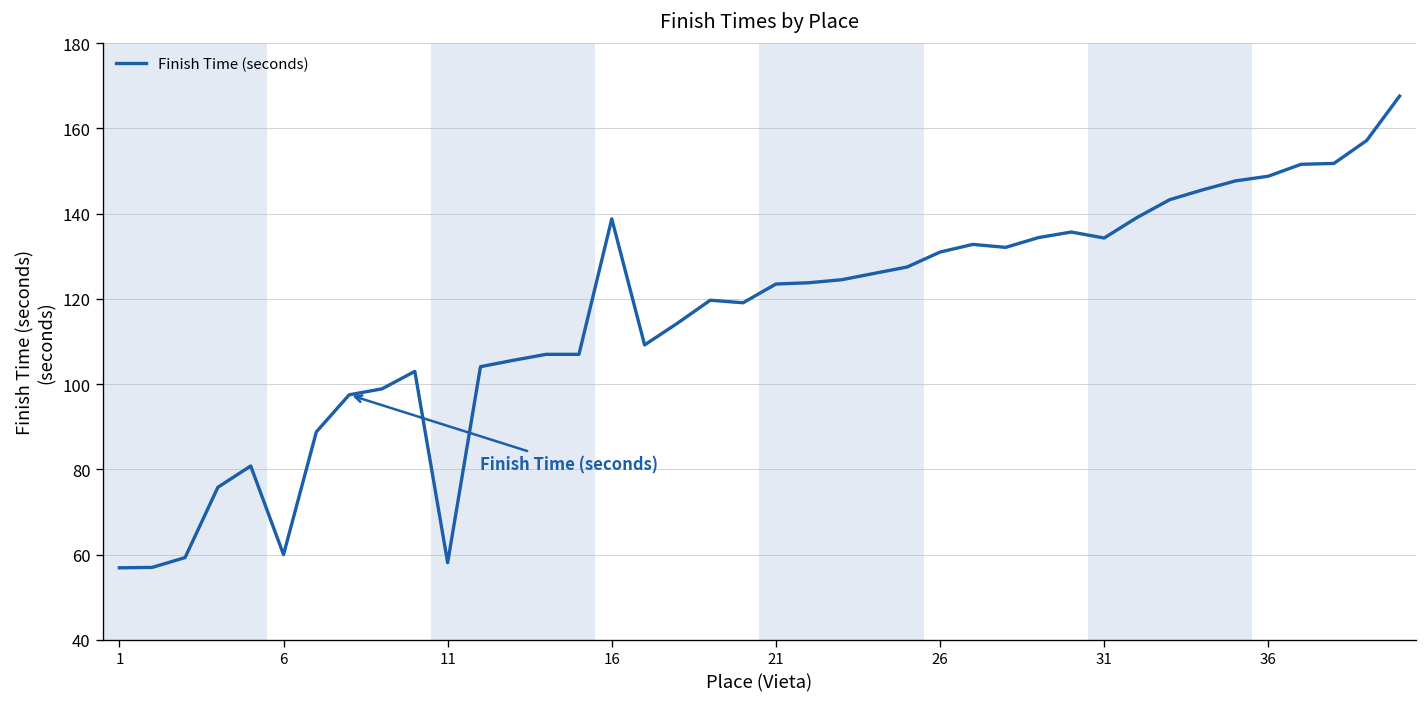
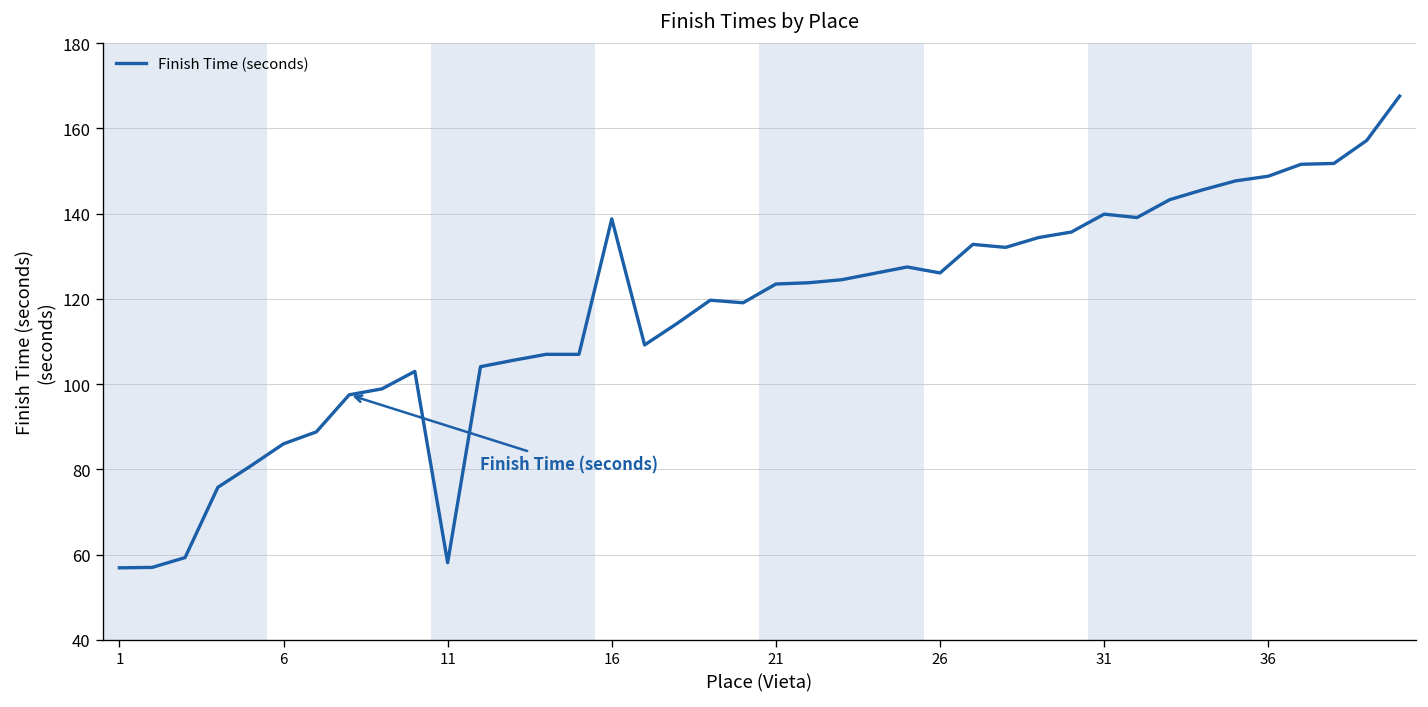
6: 60 -> 86
26: 131 -> 126
31: 134 -> 140
